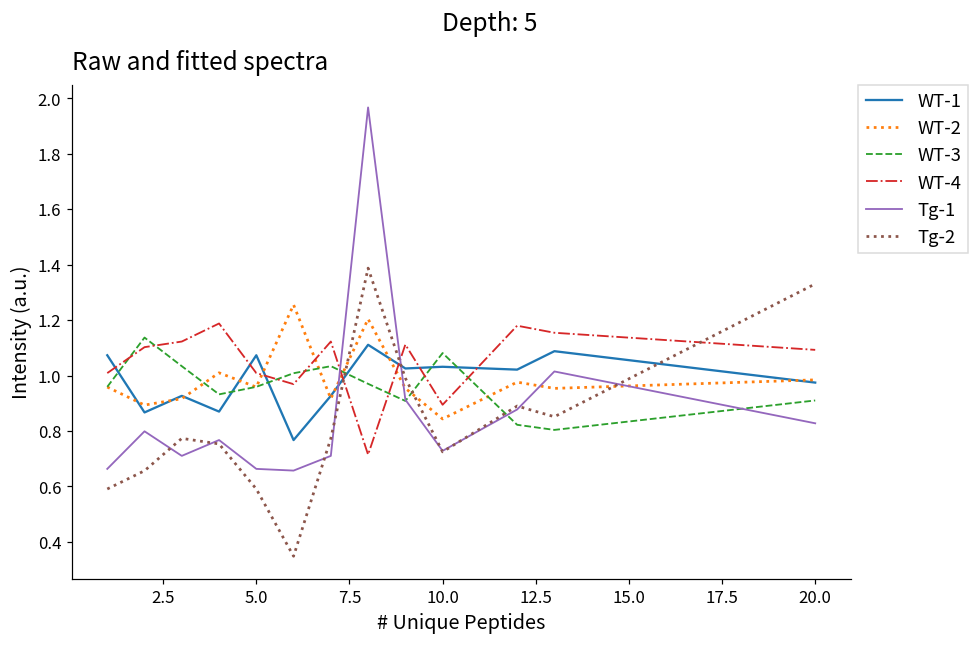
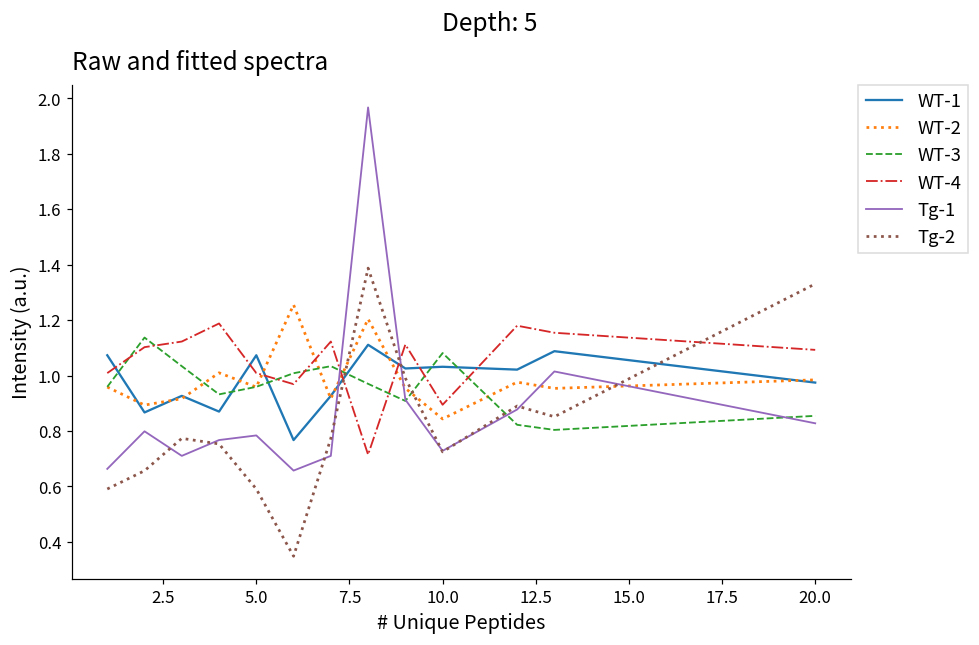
Tg-1, 5.0: 0.66 -> 0.78
WT-3, 20.0: 0.91 -> 0.85
